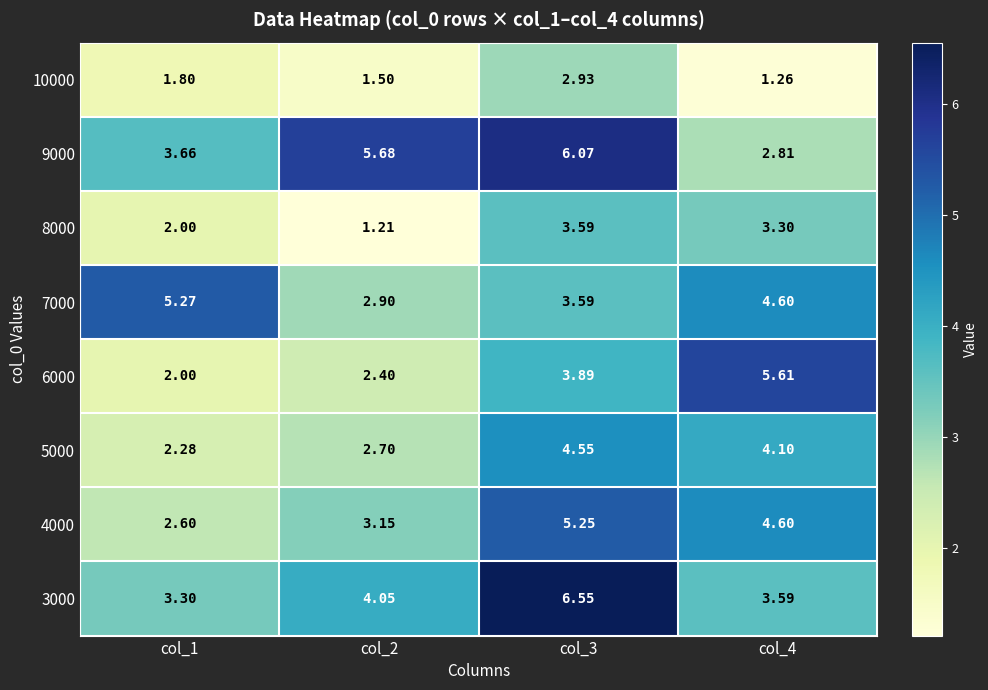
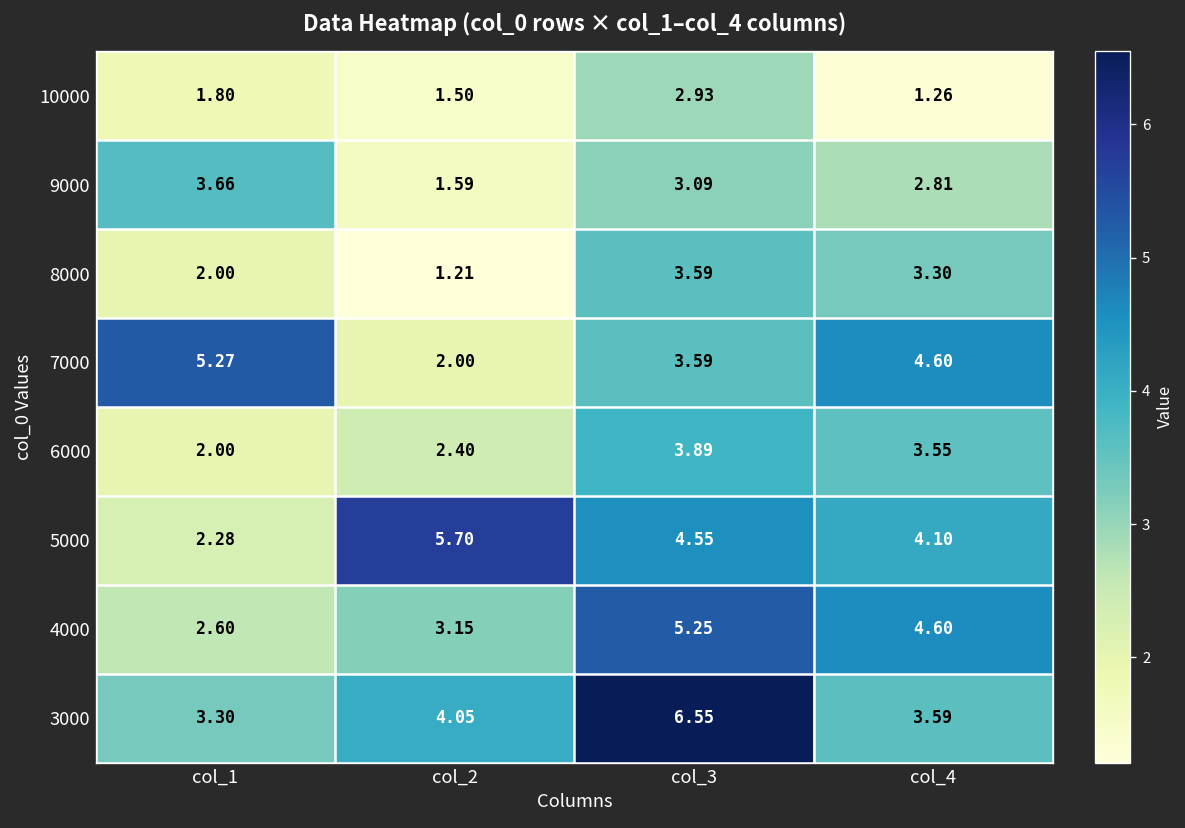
9000, col_2: 5.68 -> 1.59
9000, col_3: 6.07 -> 3.09
7000, col_2: 2.90 -> 2.00
6000, col_4: 5.61 -> 3.55
5000, col_2: 2.70 -> 5.70
